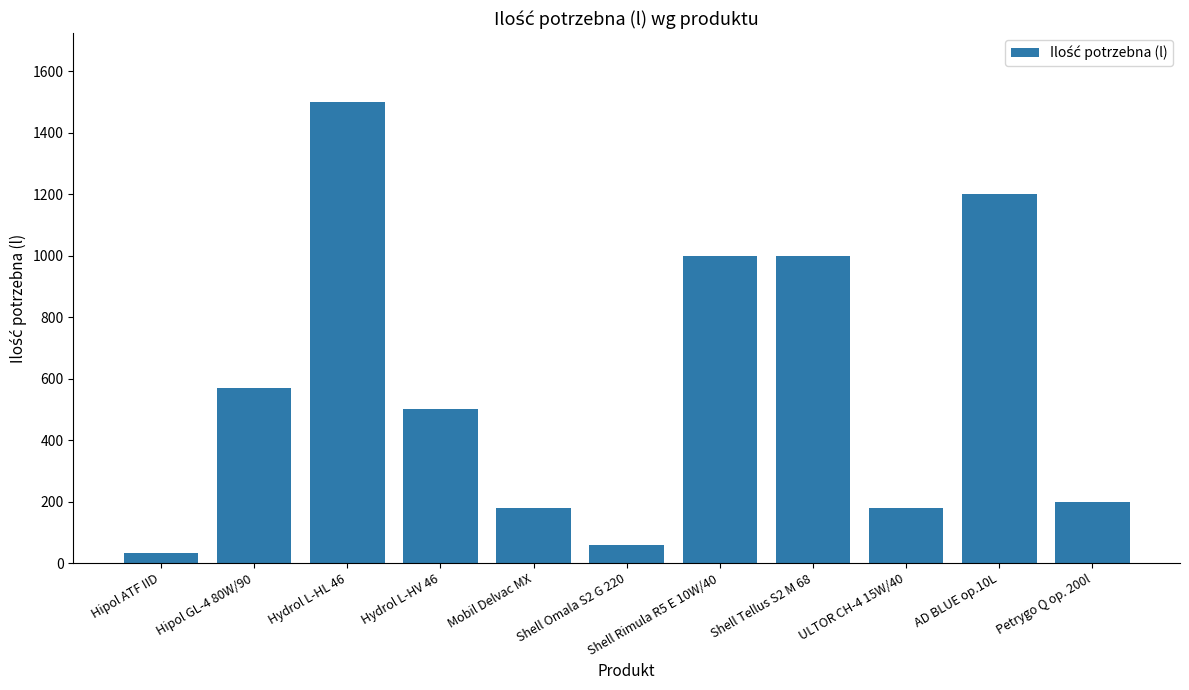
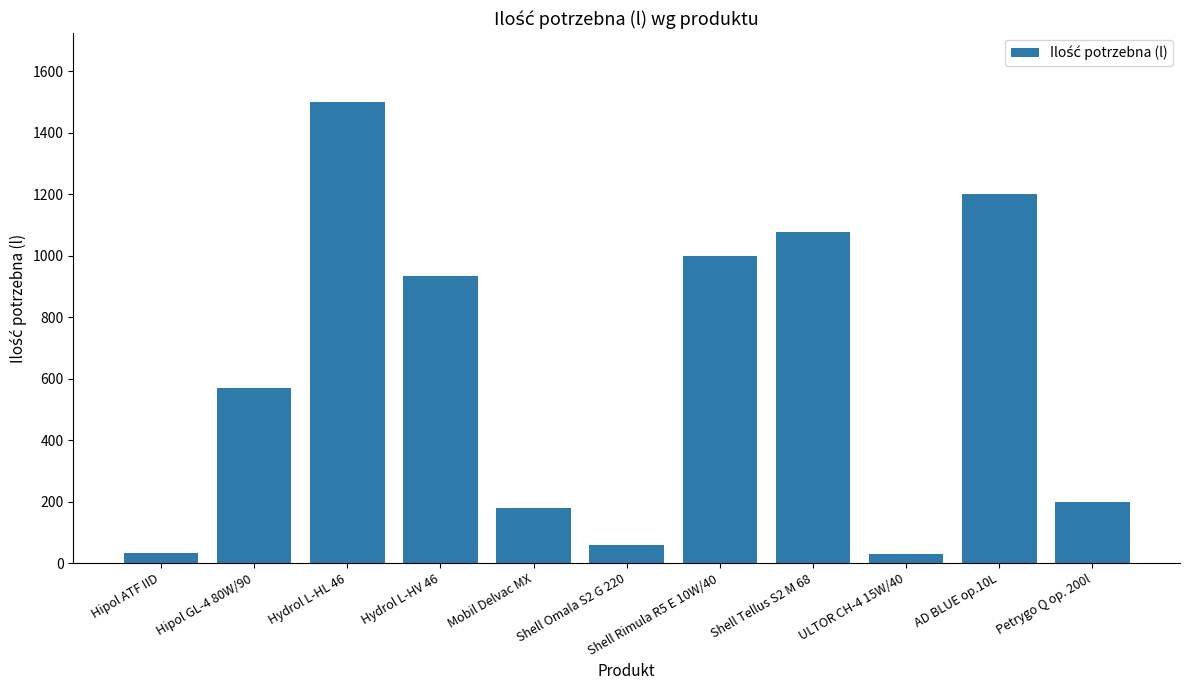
Hydrol L-HV 46: 500 -> 930
Shell Tellus S2 M 68: 1000 -> 1080
ULTOR CH-4 15W/40: 180 -> 30
